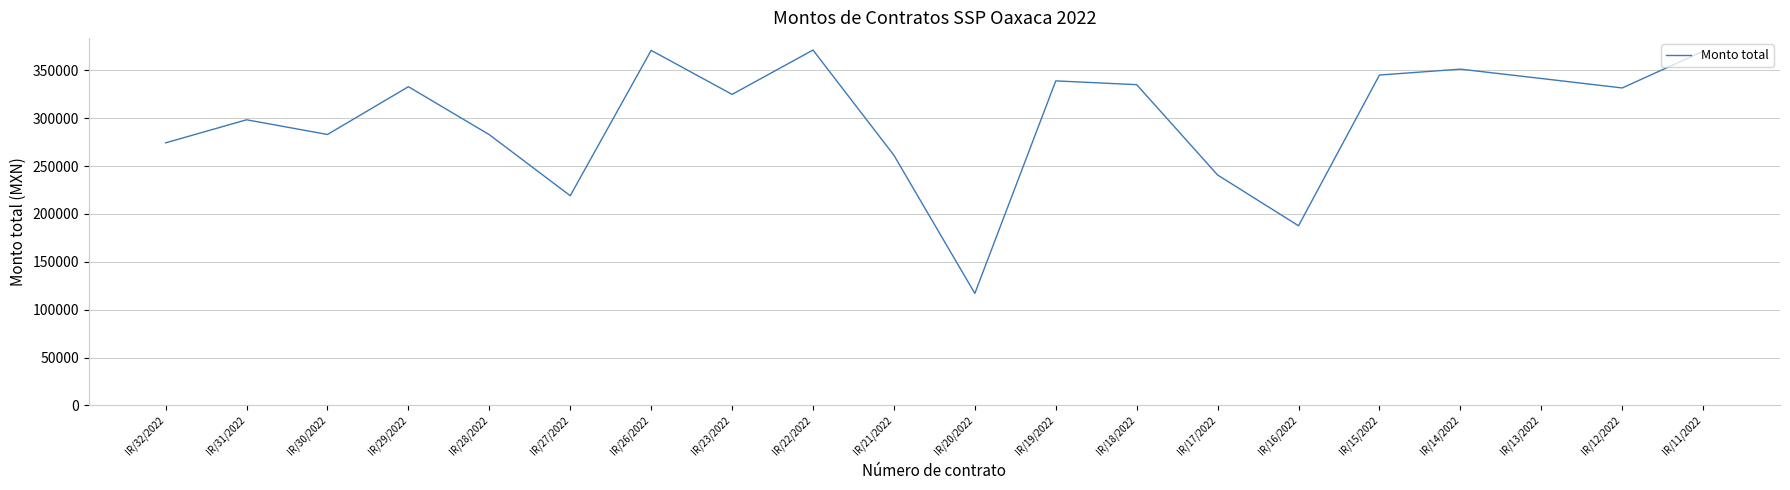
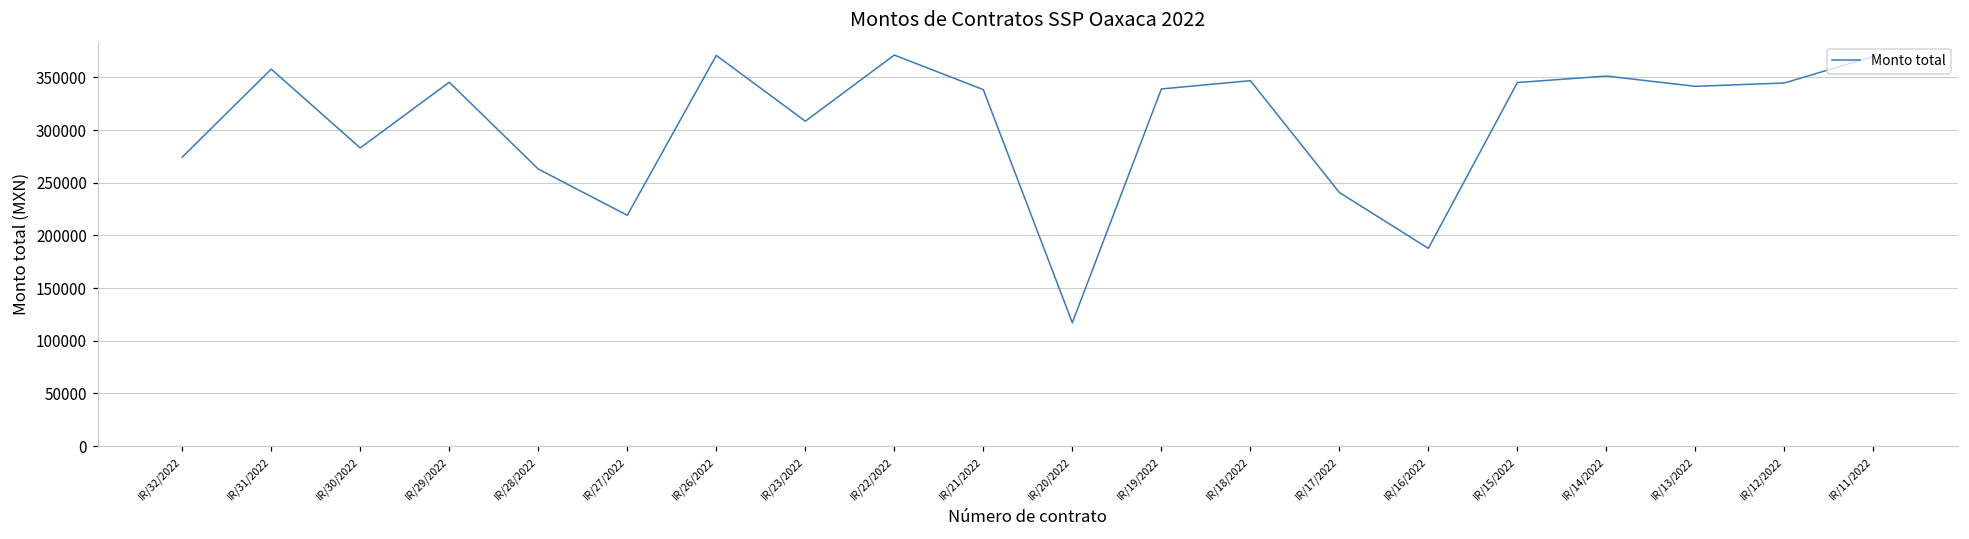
IR/31/2022: 300000 -> 360000
IR/29/2022: 330000 -> 350000
IR/28/2022: 280000 -> 260000
IR/23/2022: 320000 -> 310000
IR/21/2022: 260000 -> 340000
IR/18/2022: 340000 -> 350000
IR/12/2022: 330000 -> 340000
